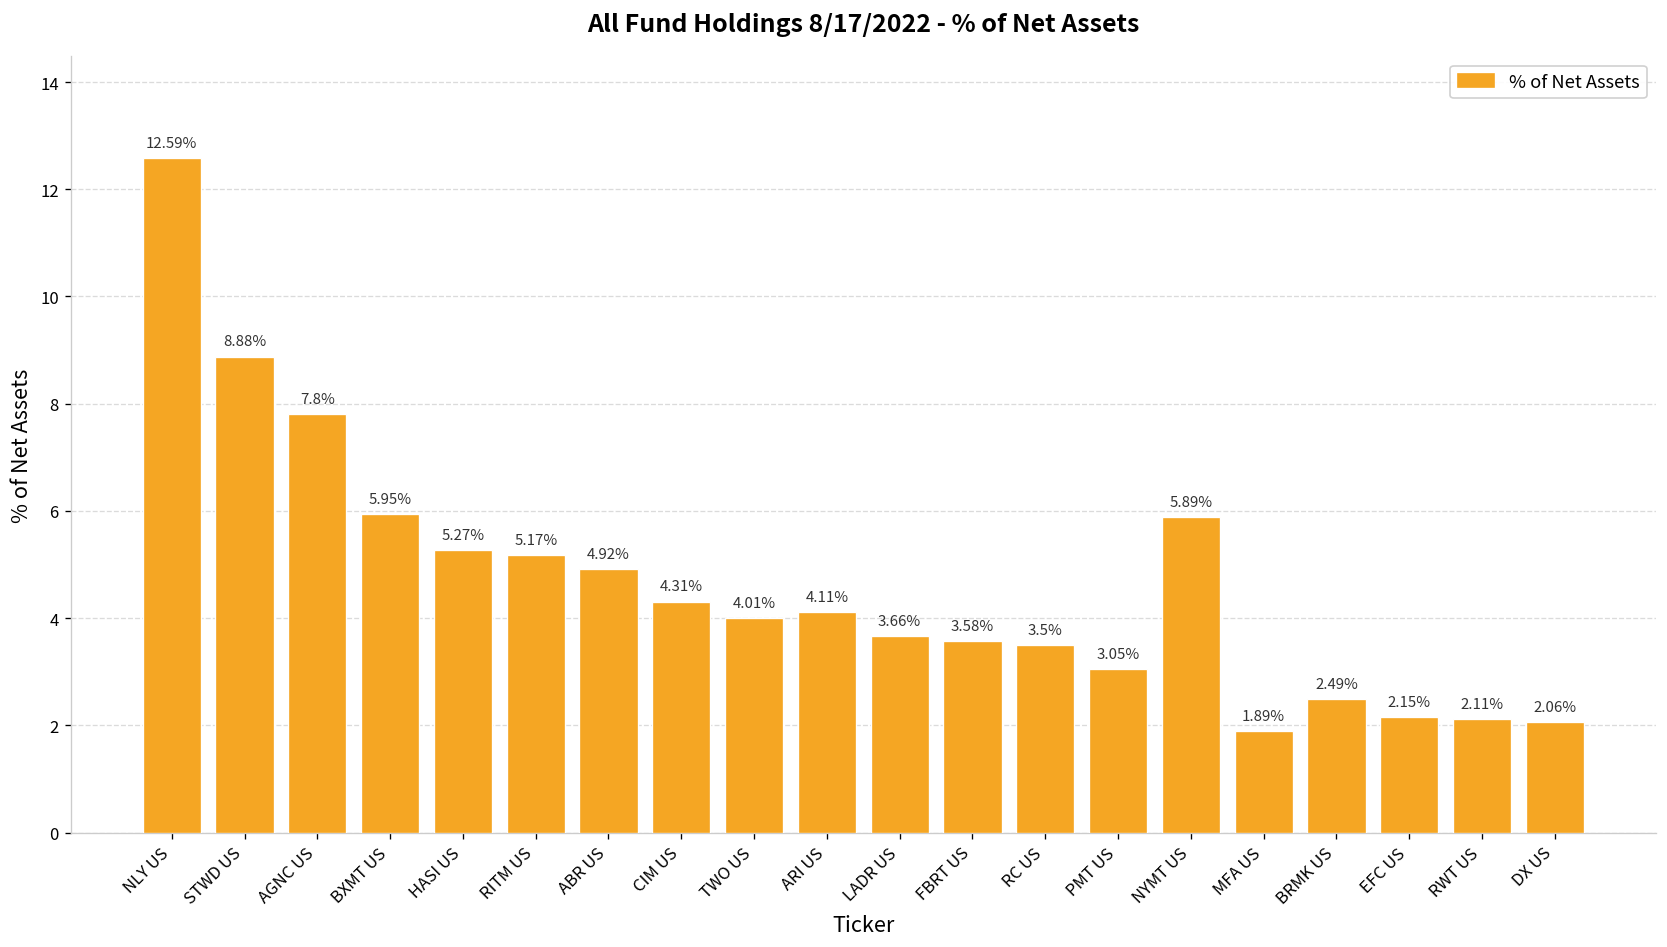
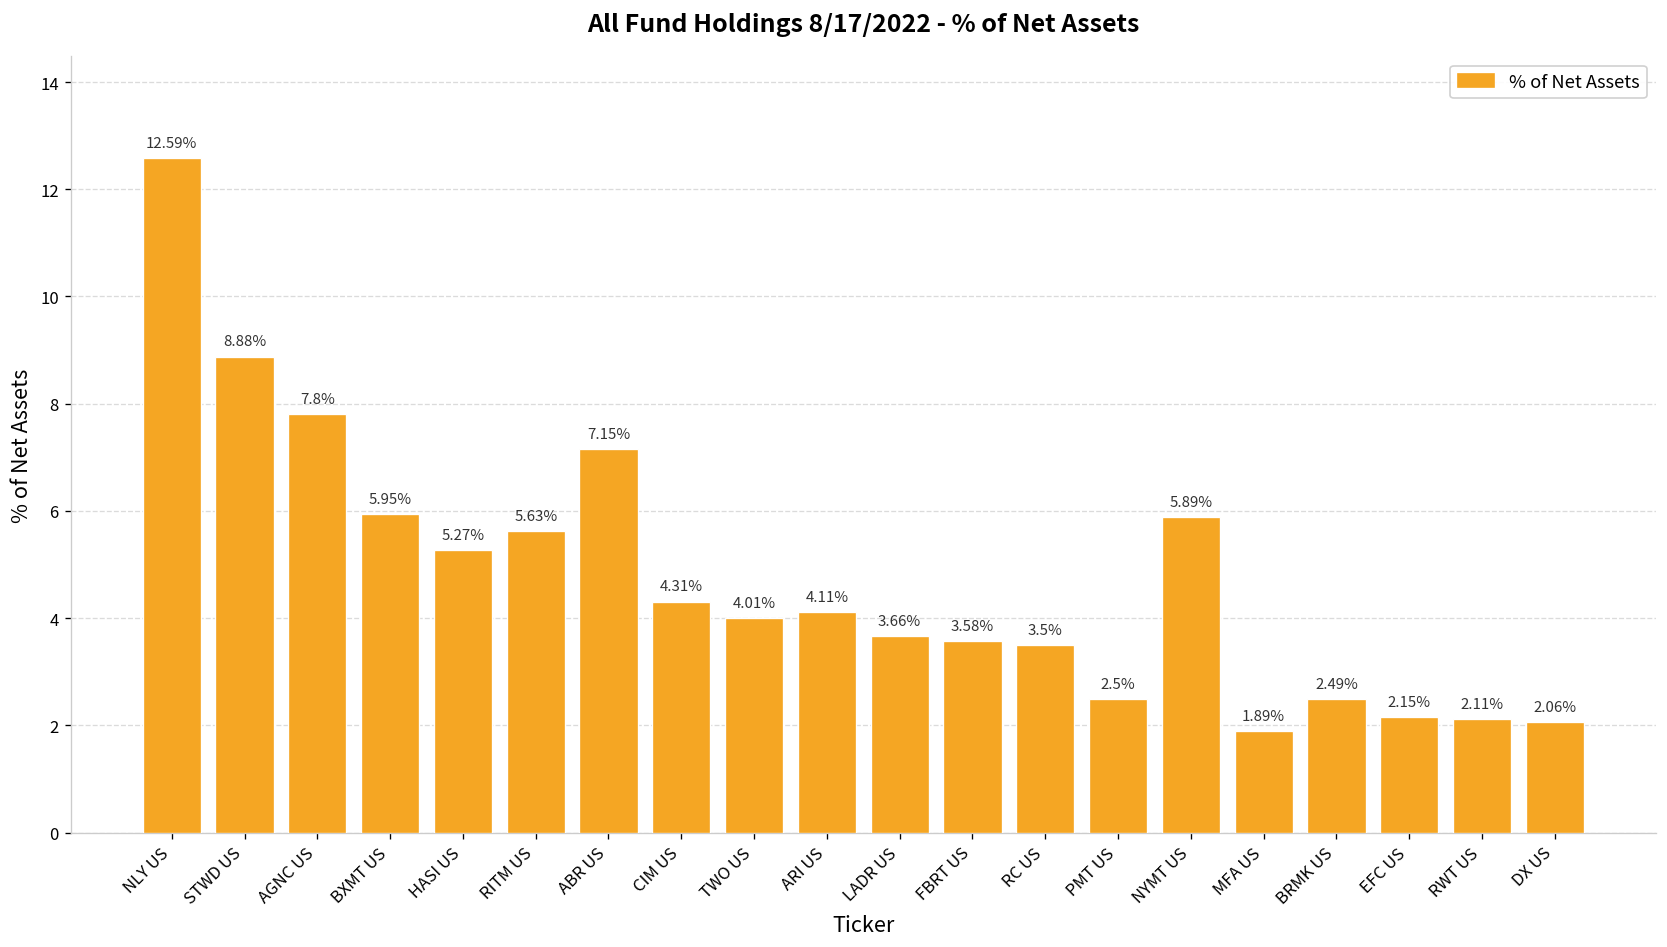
RITM US: 5.17% -> 5.63%
ABR US: 4.92% -> 7.15%
PMT US: 3.05% -> 2.5%
